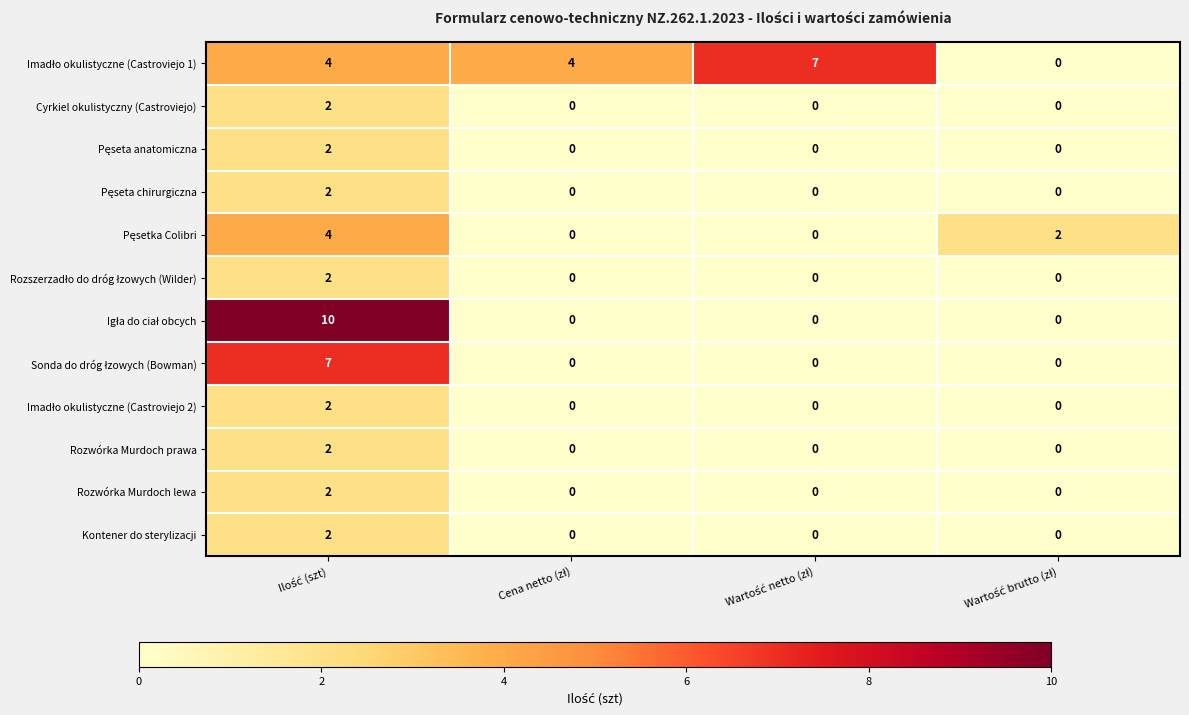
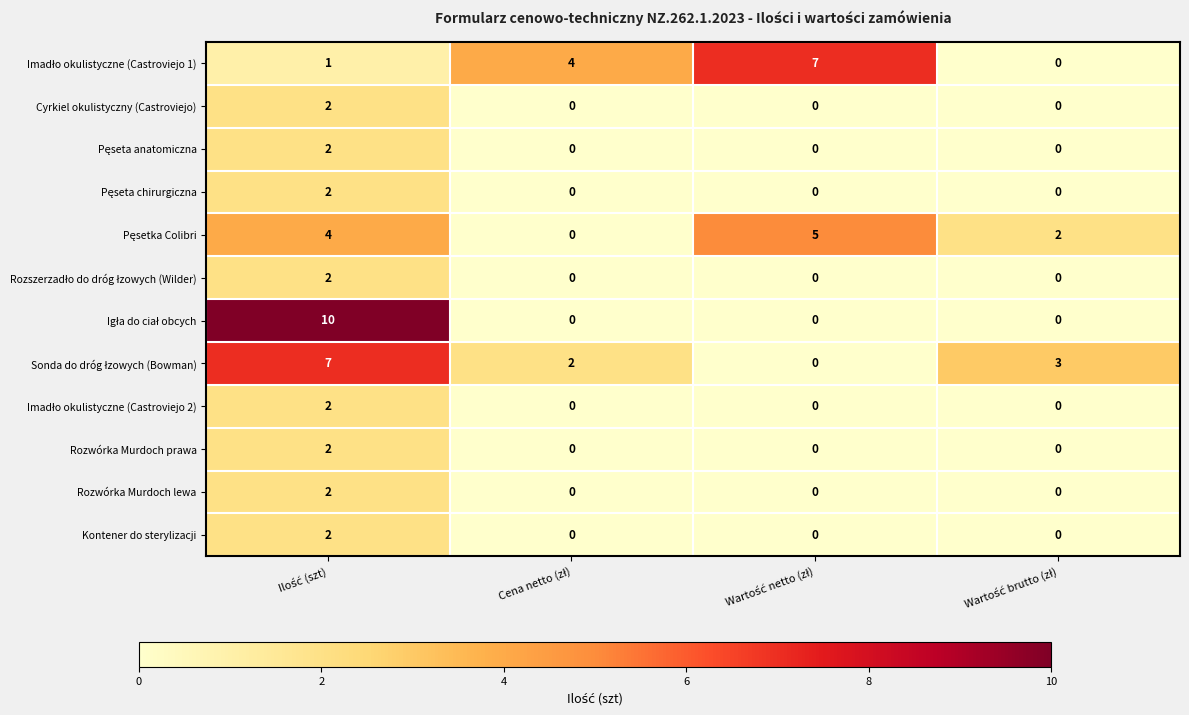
Imadło okulistyczne (Castroviejo 1), Ilość (szt): 4 -> 1
Pęsetka Colibri, Wartość netto (zł): 0 -> 5
Sonda do dróg łzowych (Bowman), Cena netto (zł): 0 -> 2
Sonda do dróg łzowych (Bowman), Wartość brutto (zł): 0 -> 3
